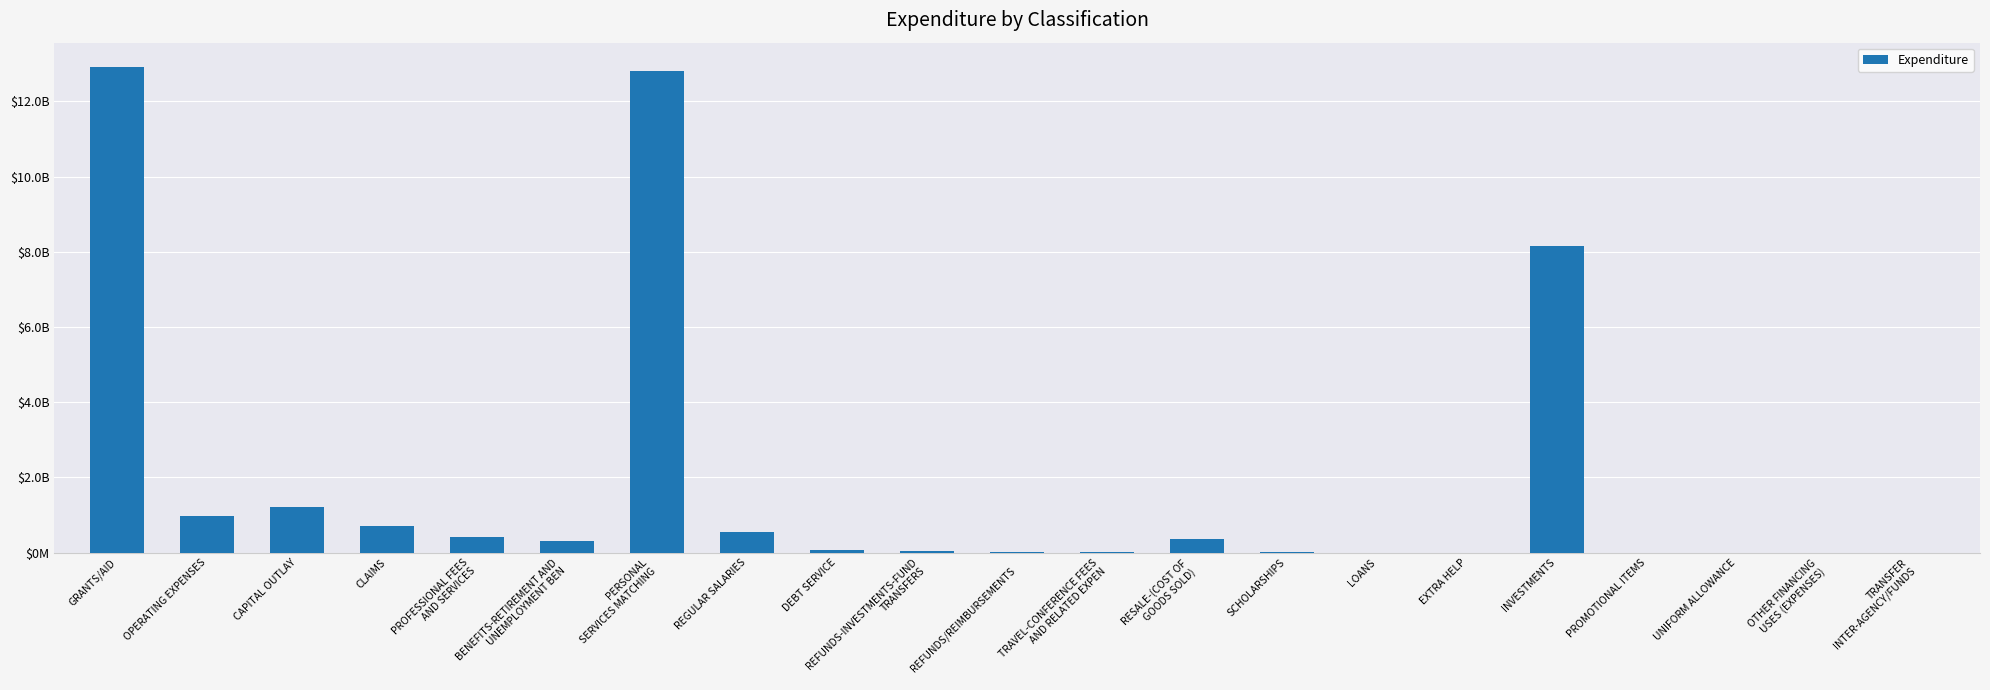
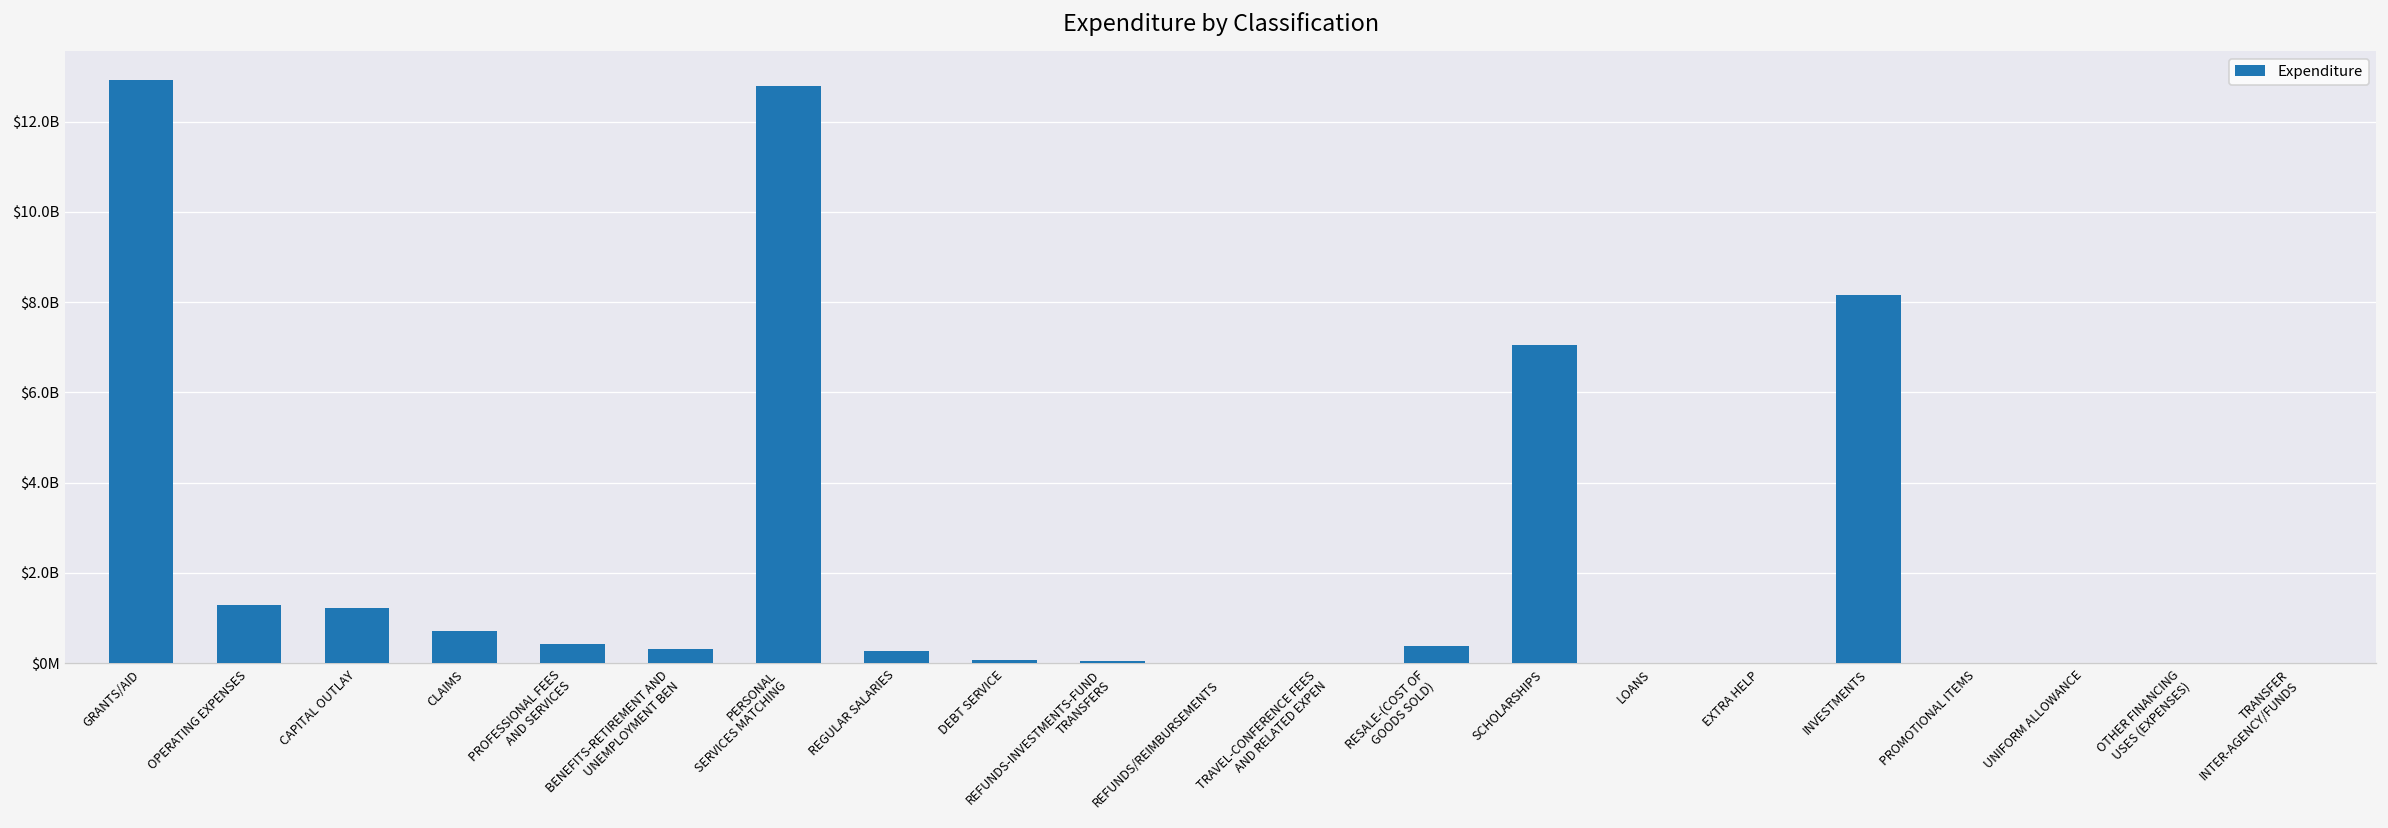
OPERATING EXPENSES: $1000000000 -> $1300000000
REGULAR SALARIES: $600000000 -> $300000000
SCHOLARSHIPS: $0 -> $7100000000
